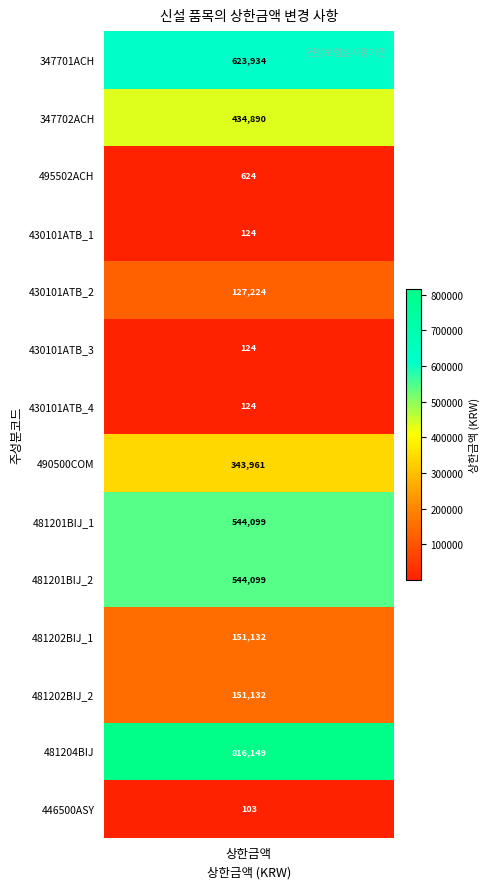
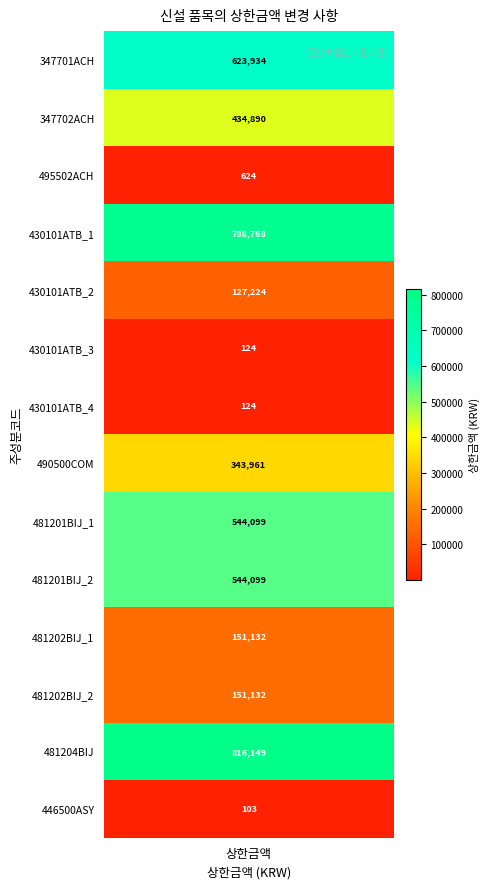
430101ATB_1, 상한금액: 124 -> 788,768
